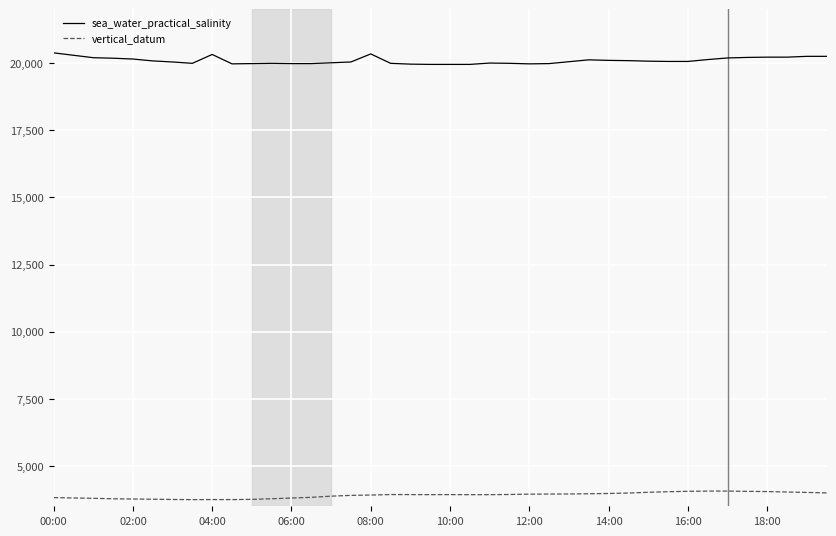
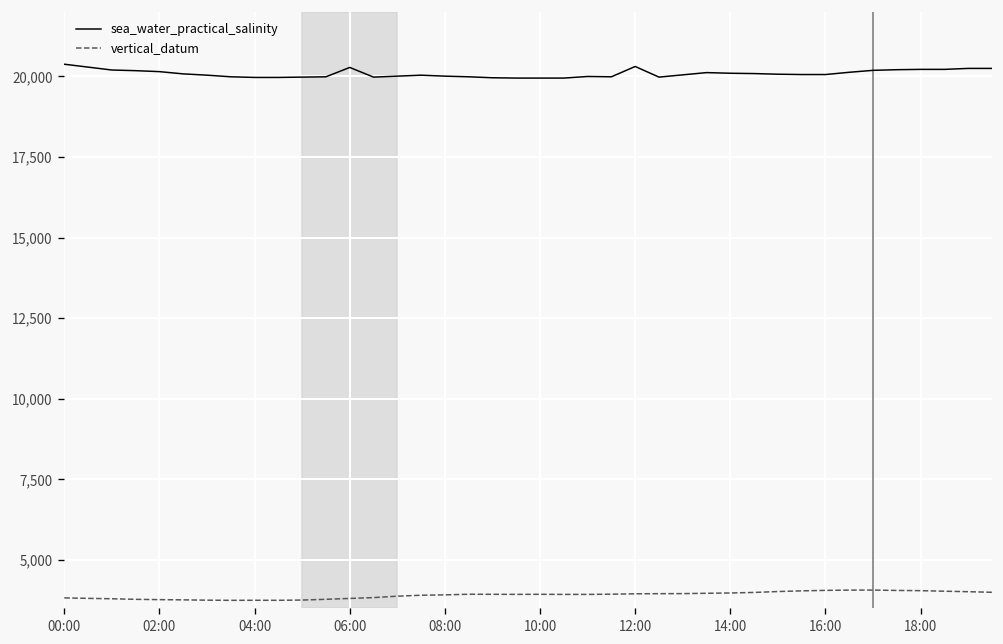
sea_water_practical_salinity, 04:00: 20,300 -> 20,000
sea_water_practical_salinity, 06:00: 20,000 -> 20,300
sea_water_practical_salinity, 08:00: 20,300 -> 20,000
sea_water_practical_salinity, 12:00: 20,000 -> 20,300
